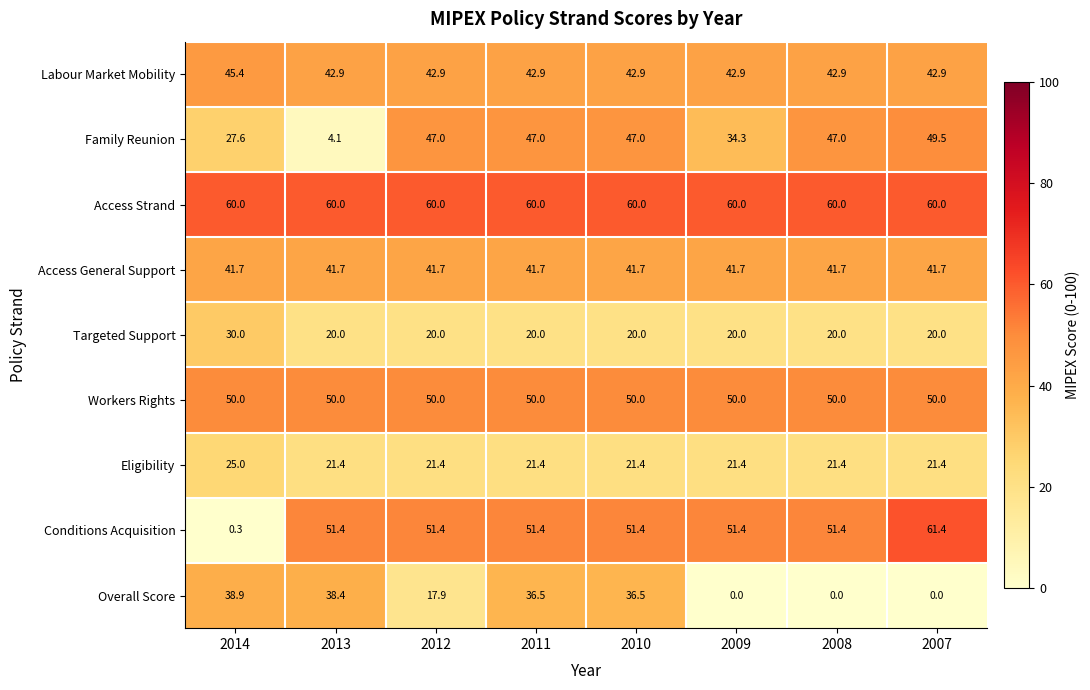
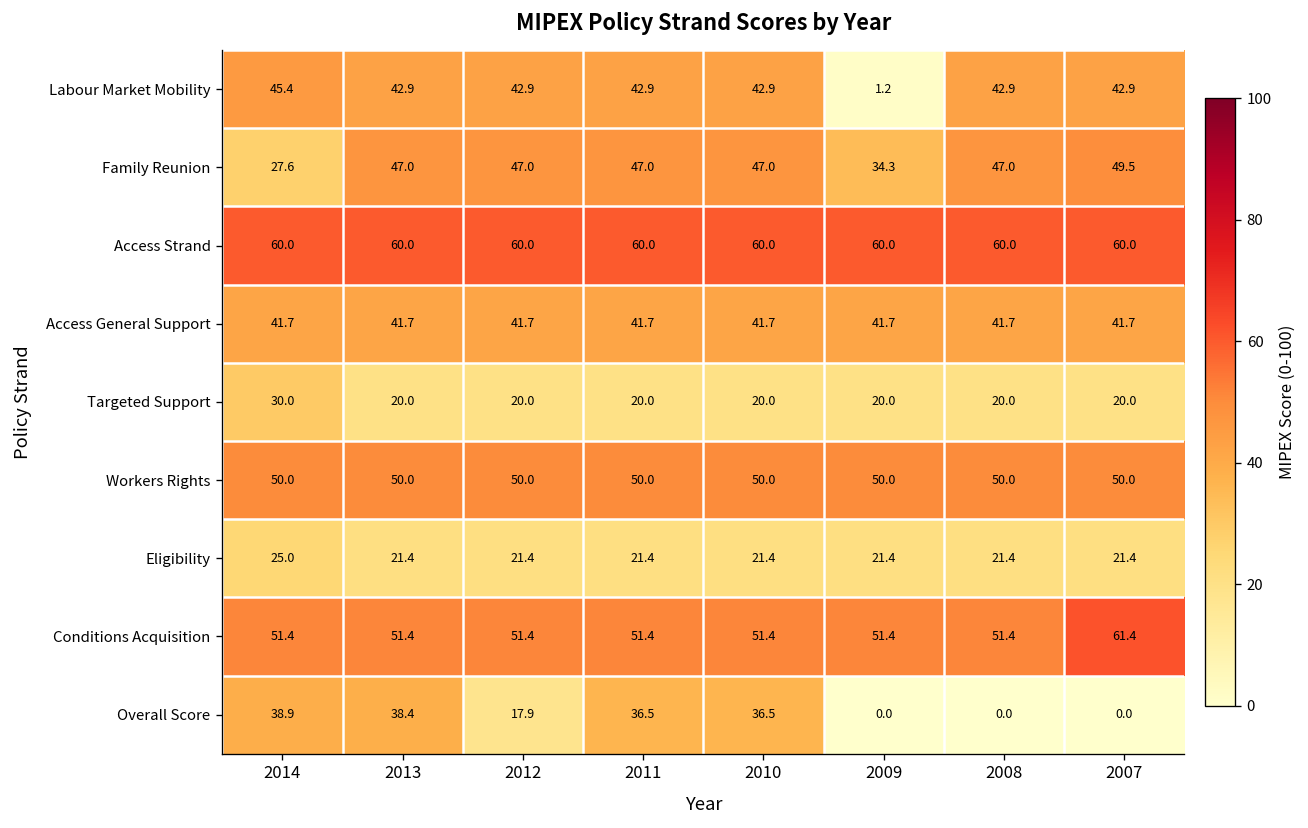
Labour Market Mobility, 2009: 42.9 -> 1.2
Family Reunion, 2013: 4.1 -> 47.0
Conditions Acquisition, 2014: 0.3 -> 51.4
